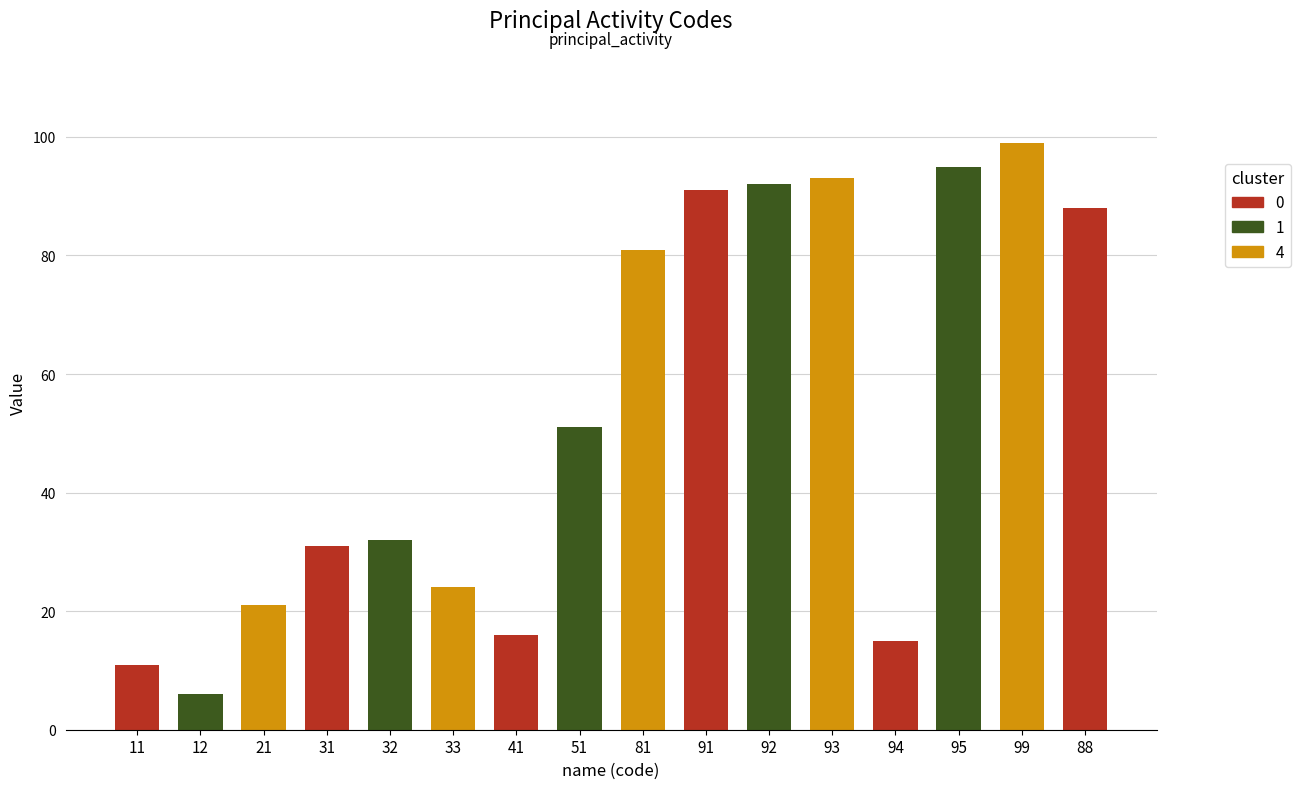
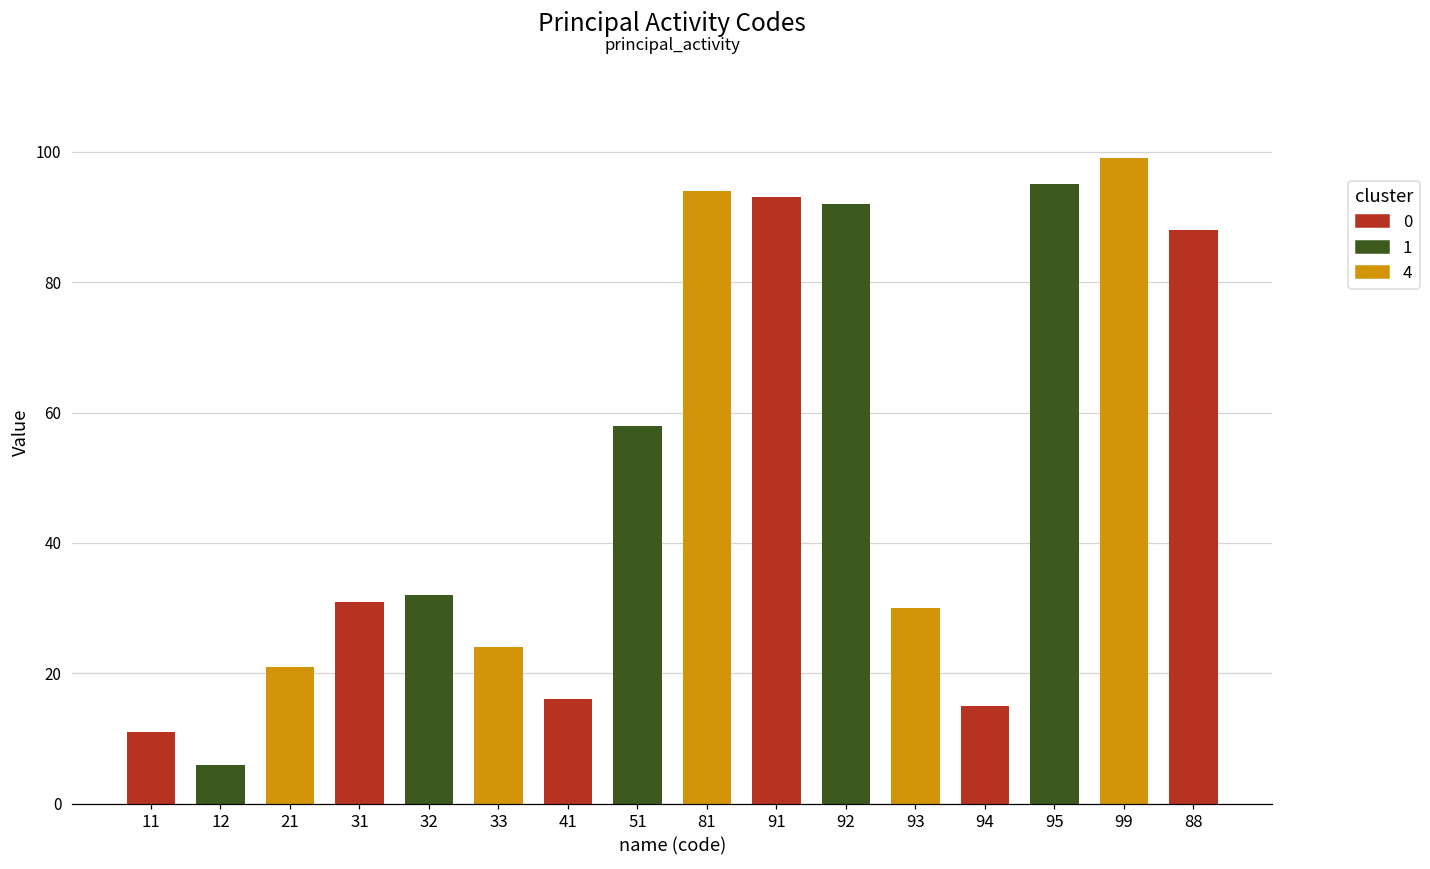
51: 51 -> 58
81: 81 -> 94
91: 91 -> 93
93: 93 -> 30
